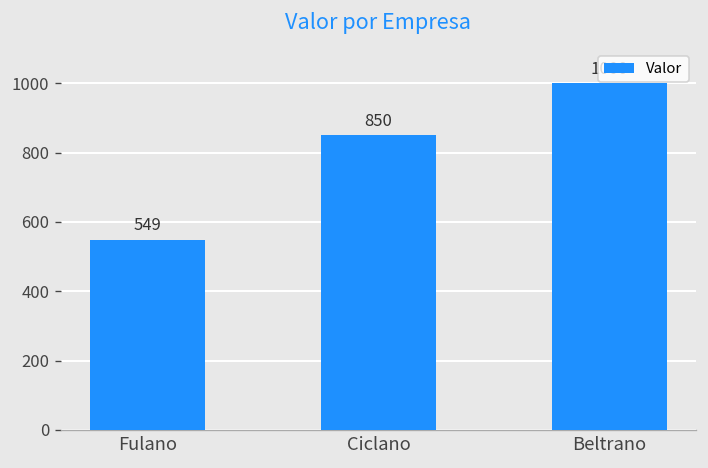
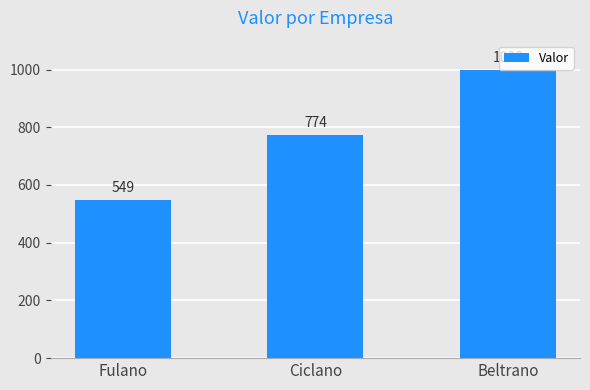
Ciclano: 850 -> 774
